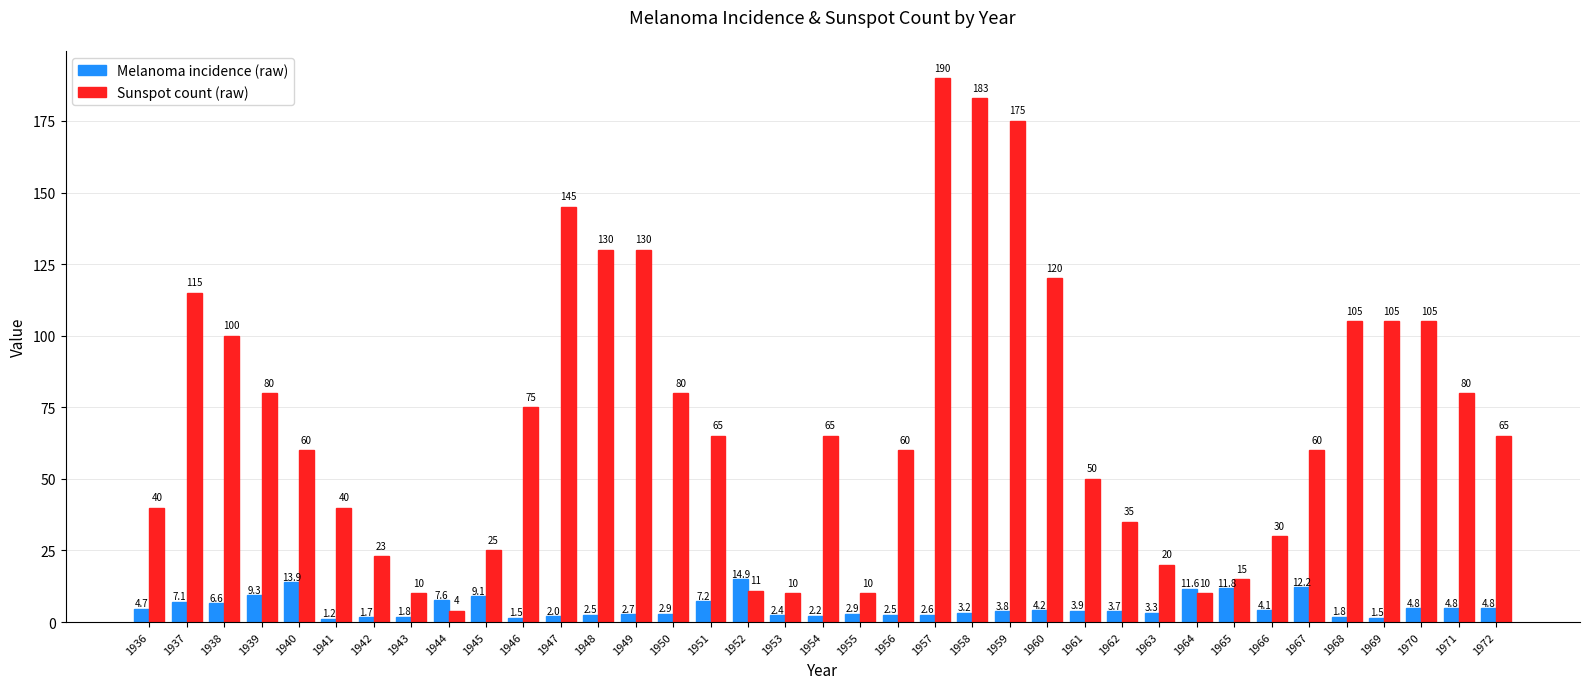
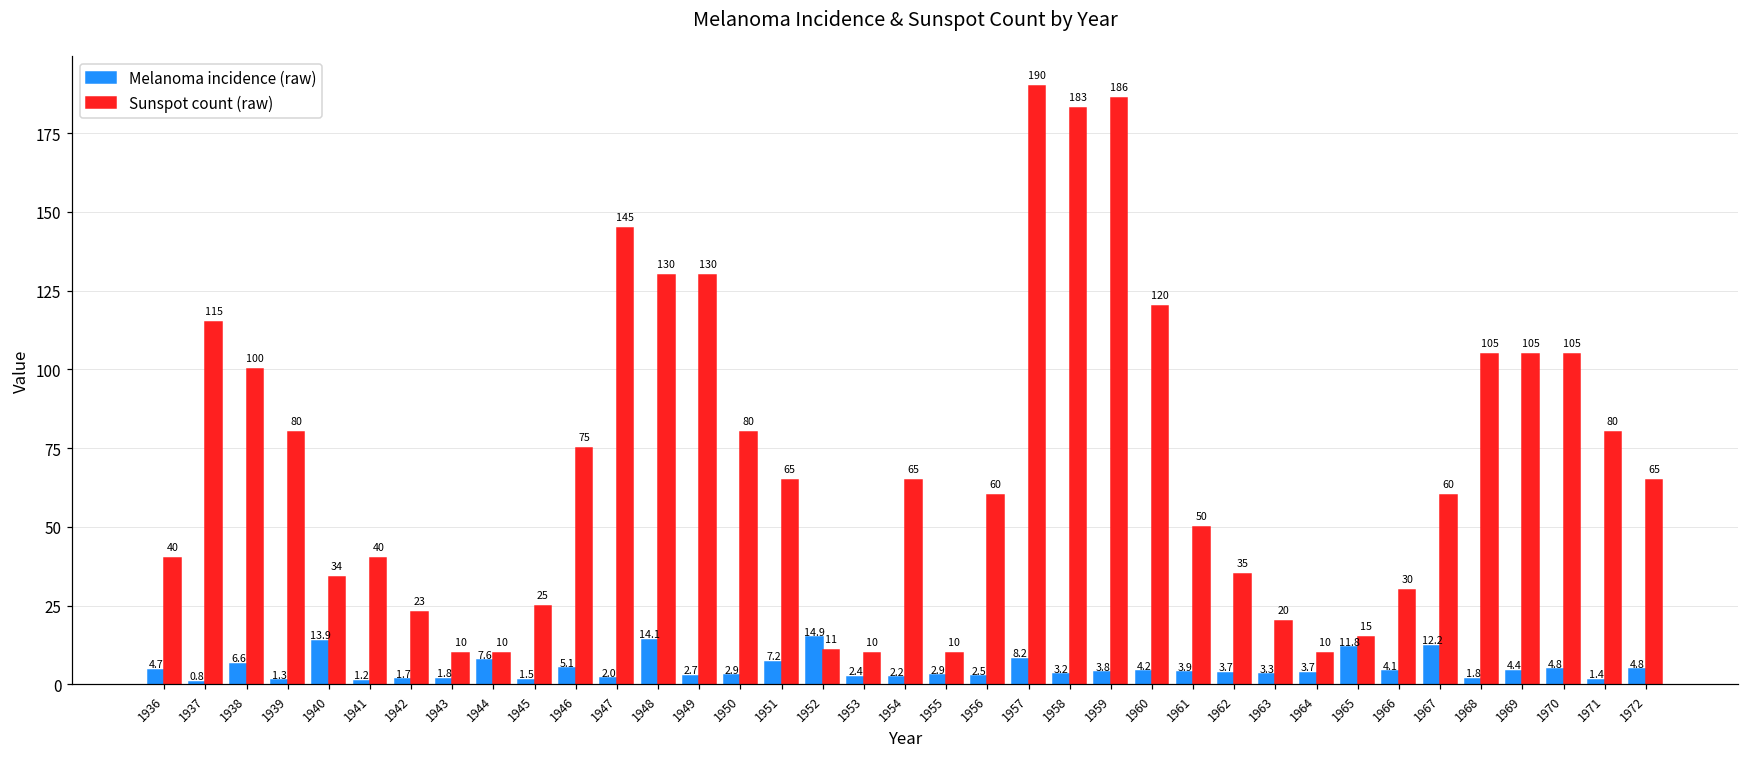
Melanoma incidence (raw), 1937: 7.1 -> 0.8
Melanoma incidence (raw), 1939: 9.3 -> 1.3
Sunspot count (raw), 1940: 60 -> 34
Sunspot count (raw), 1944: 4 -> 10
Melanoma incidence (raw), 1945: 9.1 -> 1.5
Melanoma incidence (raw), 1946: 1.5 -> 5.1
Melanoma incidence (raw), 1948: 2.5 -> 14.1
Melanoma incidence (raw), 1957: 2.6 -> 8.2
Sunspot count (raw), 1959: 175 -> 186
Melanoma incidence (raw), 1964: 11.6 -> 3.7
Melanoma incidence (raw), 1969: 1.5 -> 4.4
Melanoma incidence (raw), 1971: 4.8 -> 1.4
